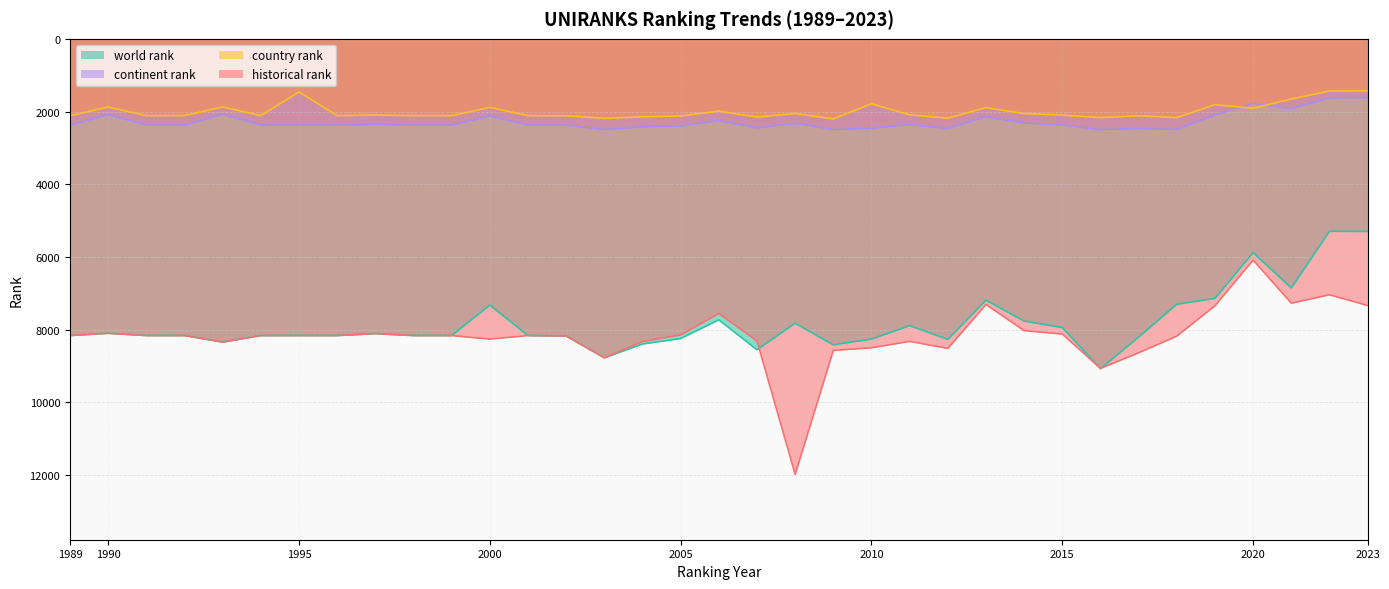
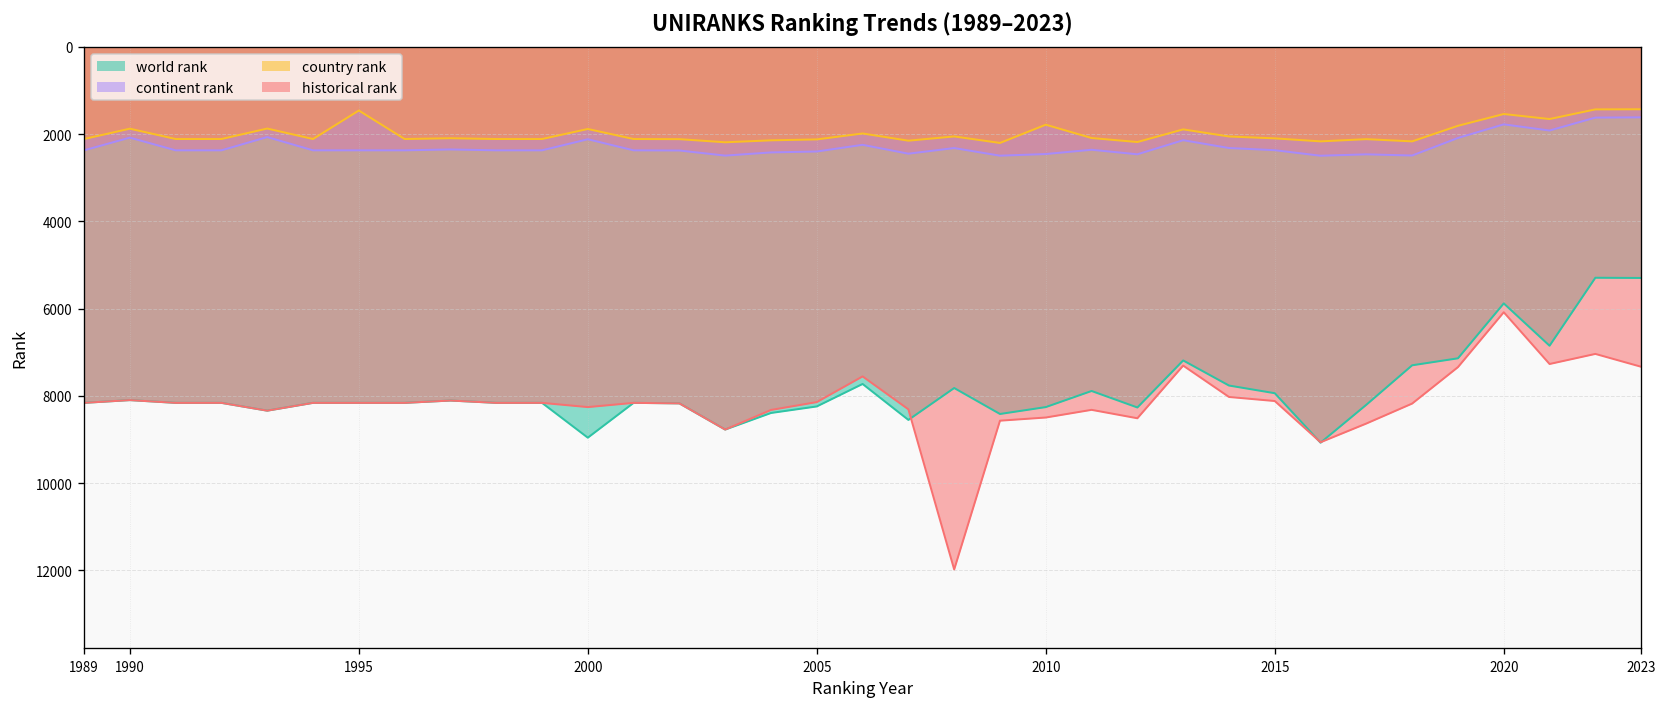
world rank, 2000: 7300 -> 9000
country rank, 2020: 1900 -> 1500
